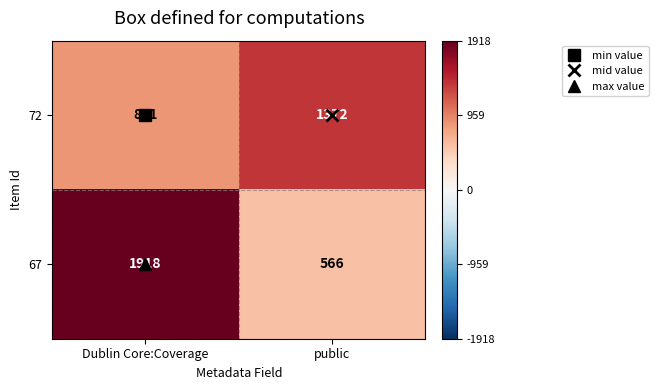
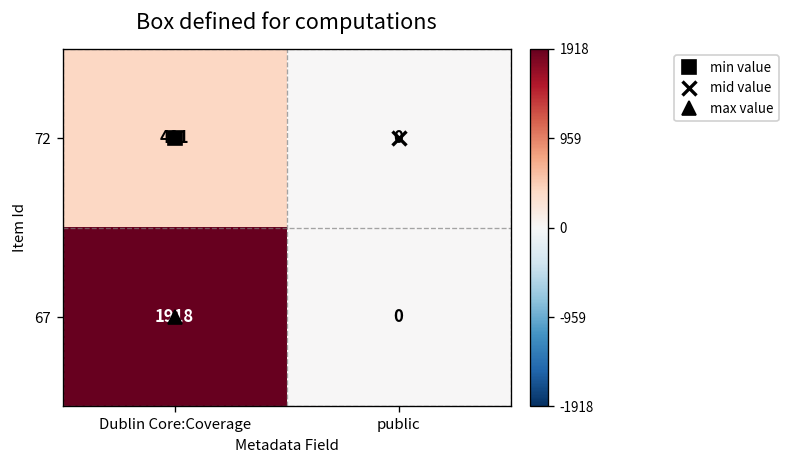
72, Dublin Core:Coverage: 841 -> 401
72, public: 1372 -> 0
67, public: 566 -> 0
